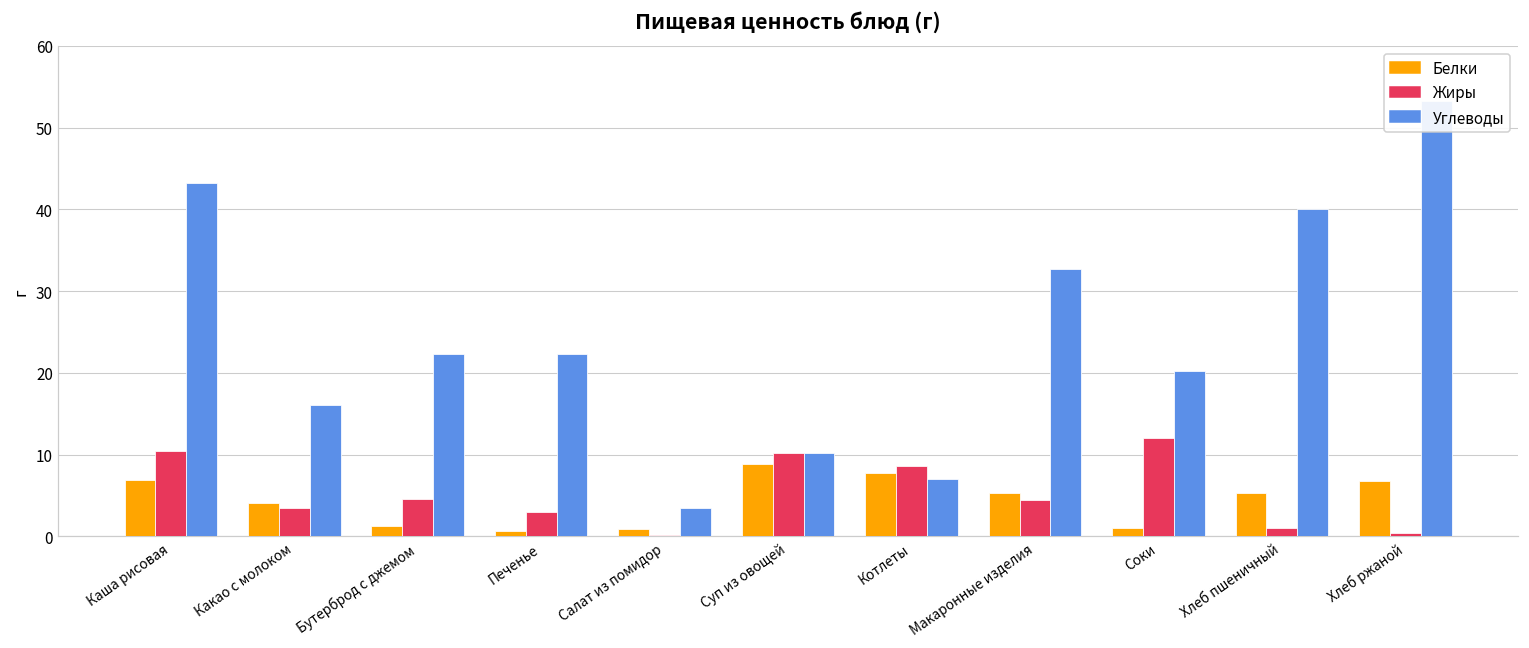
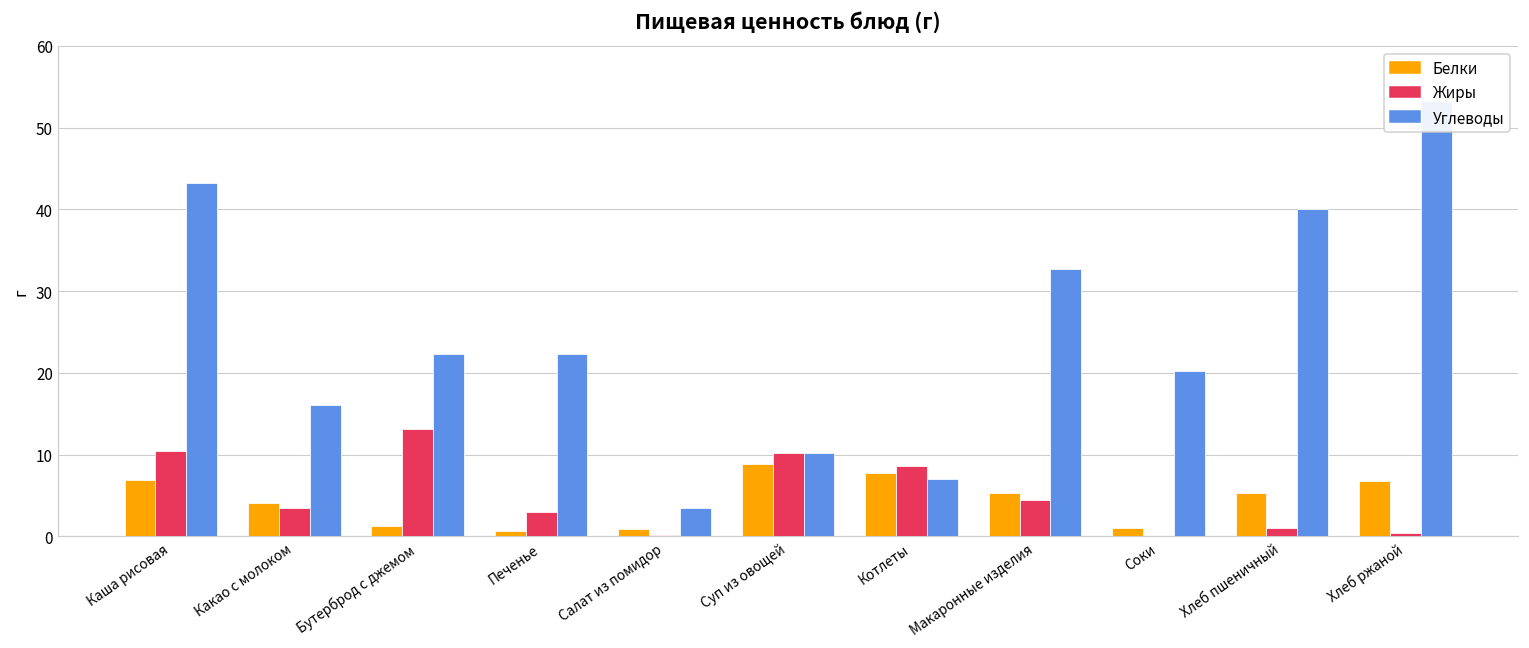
Жиры, Бутерброд с джемом: 5 -> 13
Жиры, Соки: 12 -> 0
